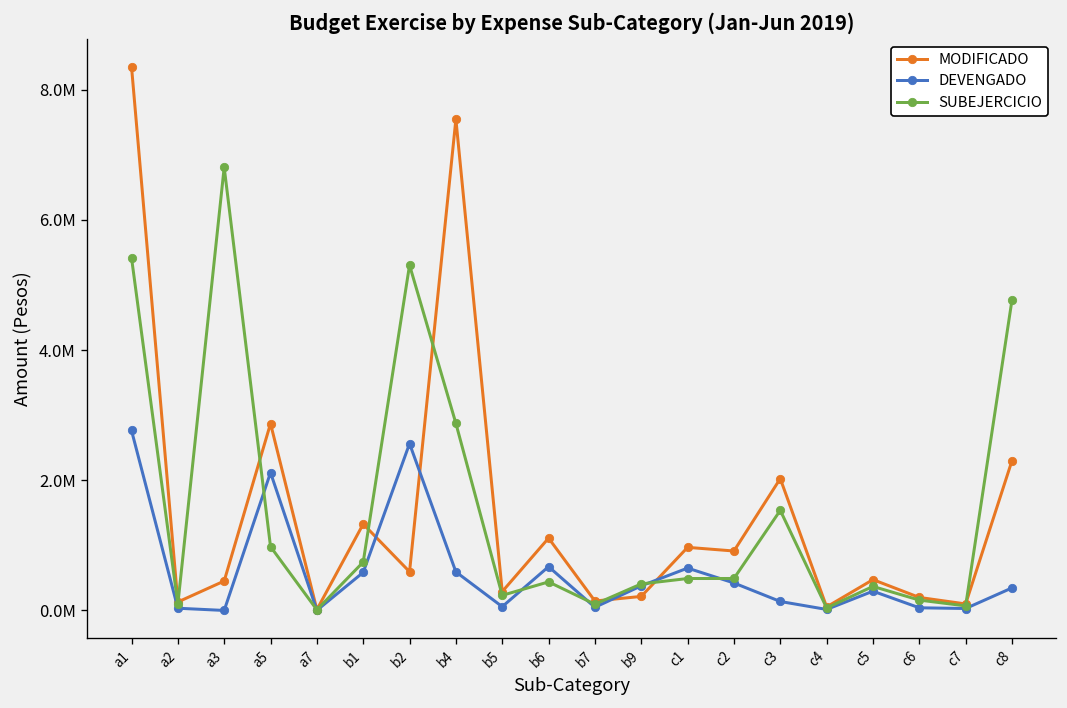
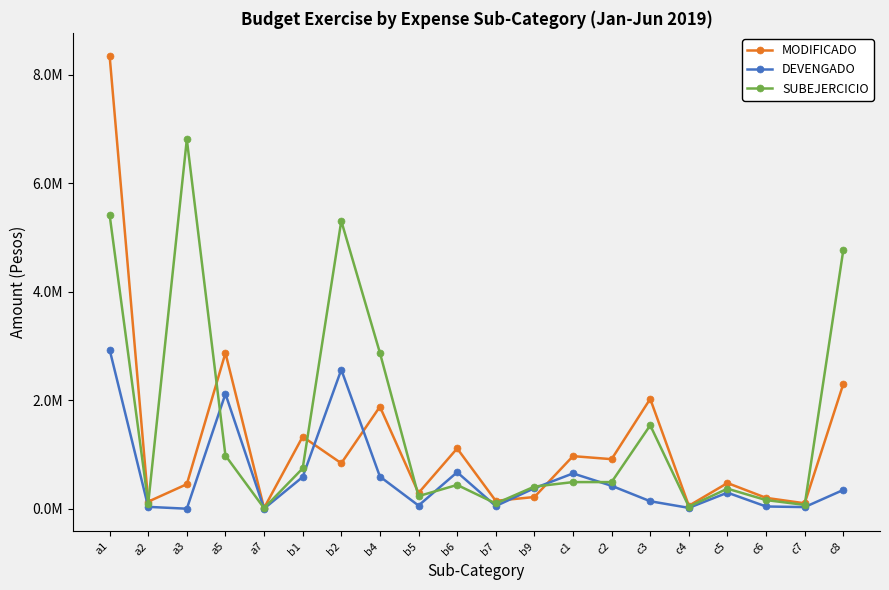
DEVENGADO, a1: 2800000 -> 2900000
MODIFICADO, b2: 600000 -> 800000
MODIFICADO, b4: 7500000 -> 1900000
